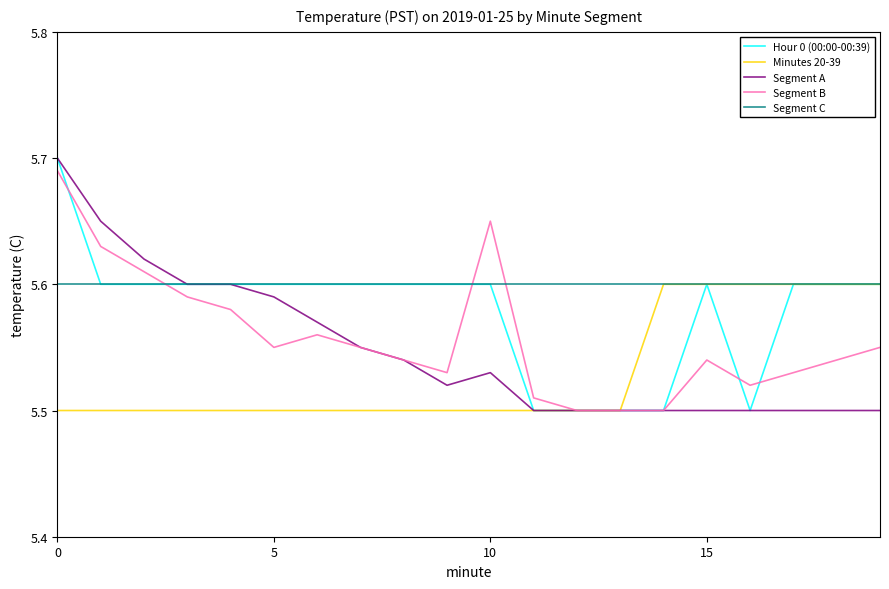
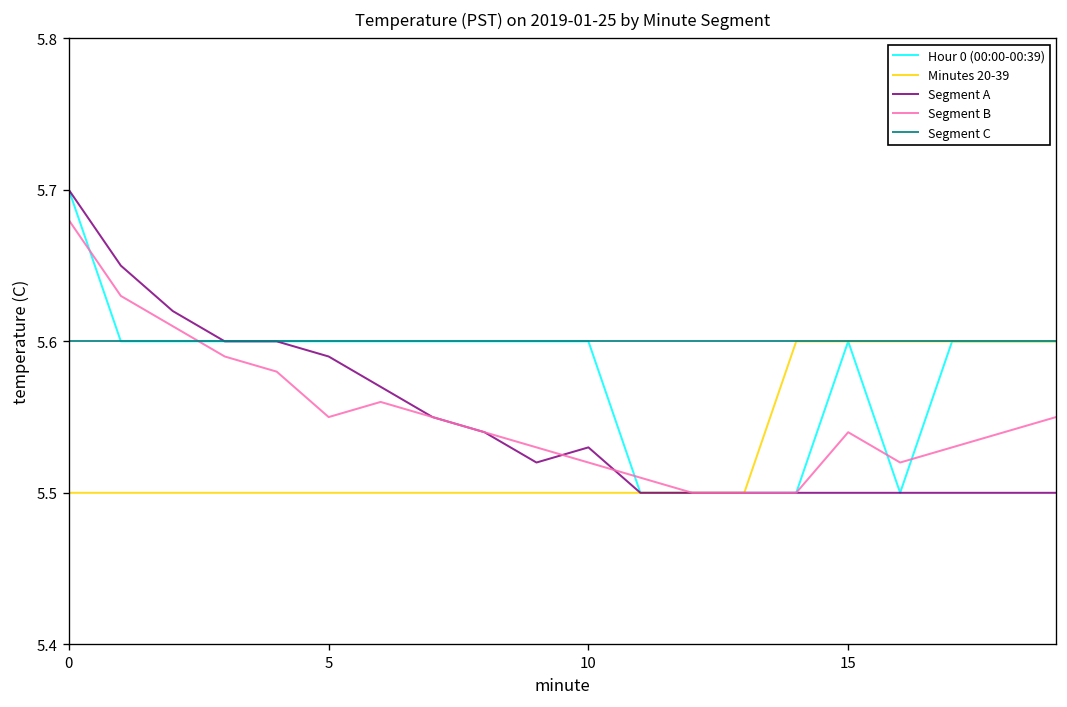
Segment B, 0: 5.69 -> 5.68
Segment B, 10: 5.65 -> 5.52
